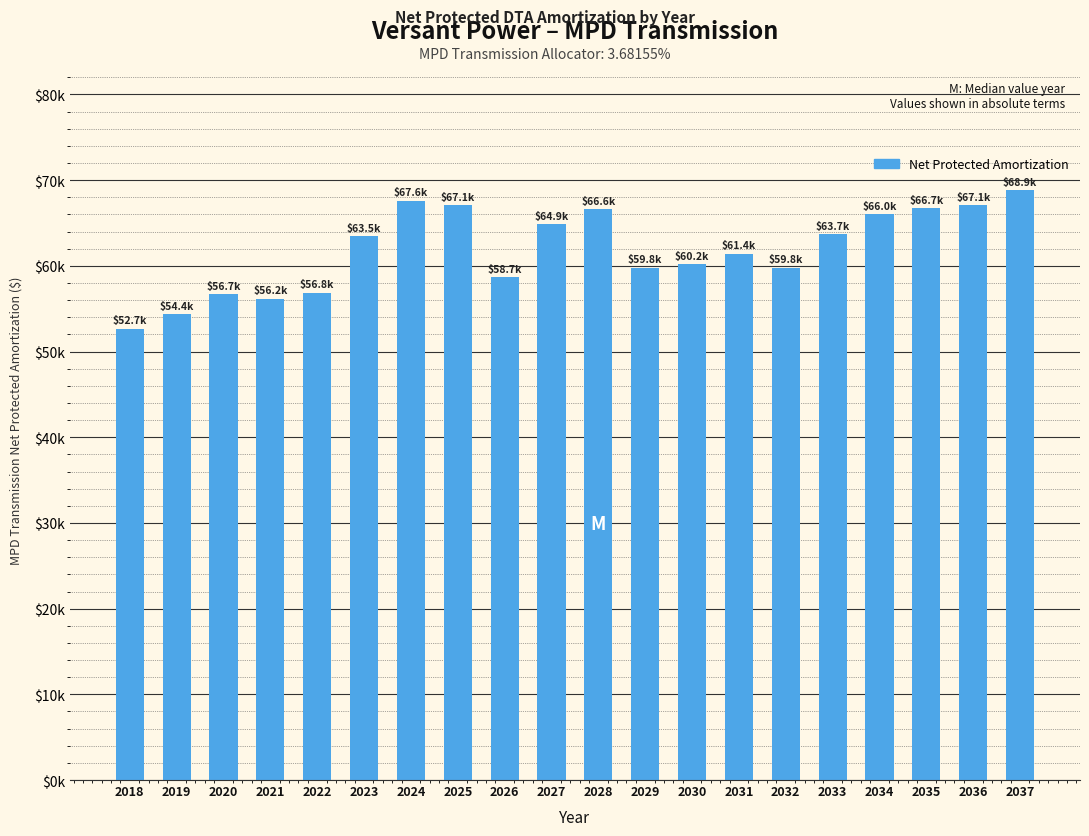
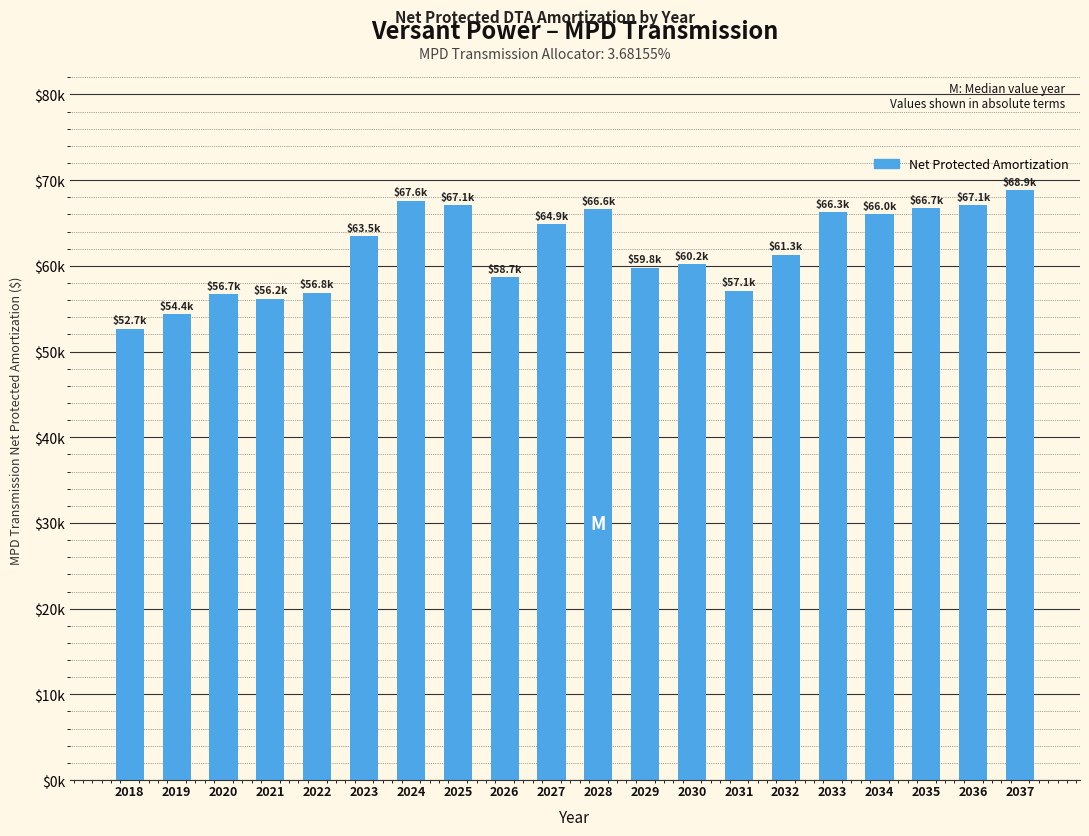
2031: $61.4k -> $57.1k
2032: $59.8k -> $61.3k
2033: $63.7k -> $66.3k
